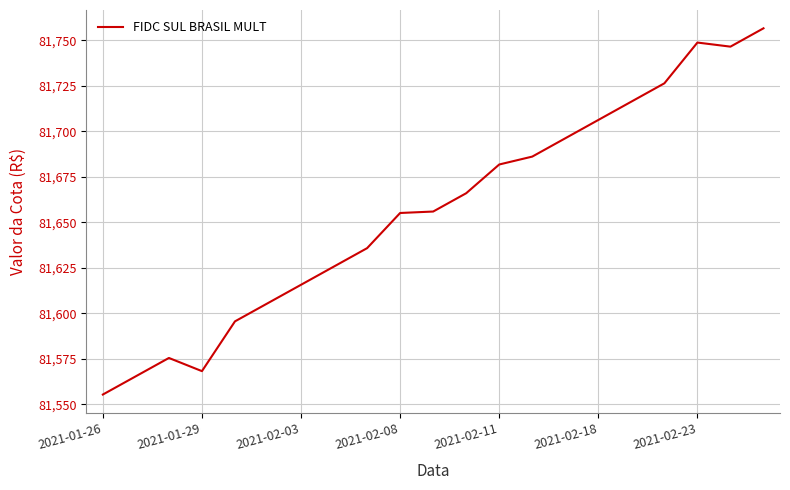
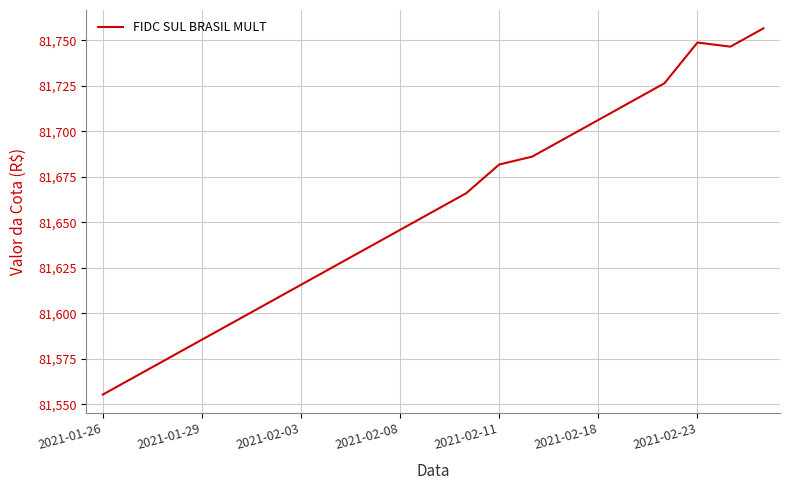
2021-01-29: 81,568 -> 81,586
2021-02-08: 81,655 -> 81,646
